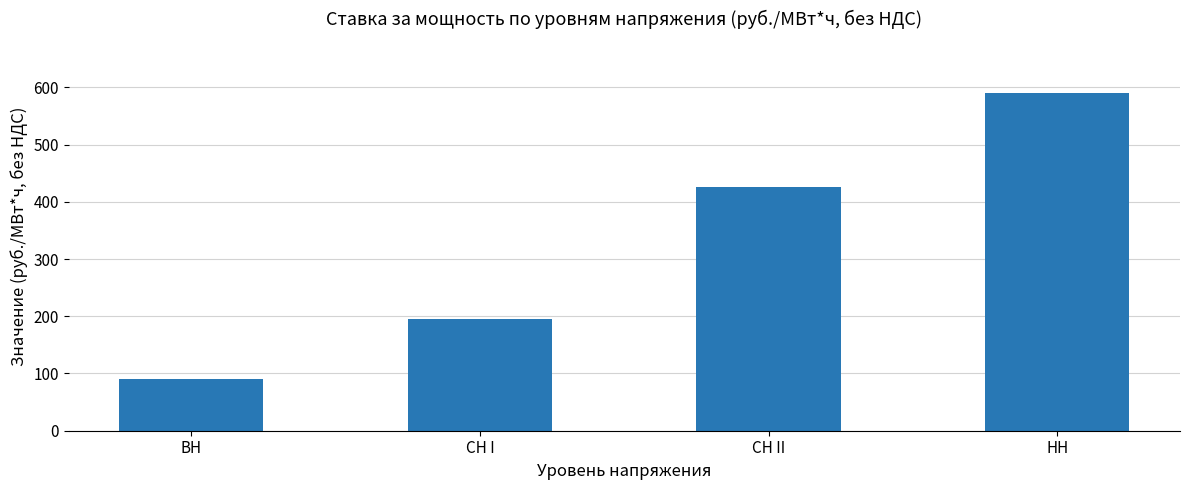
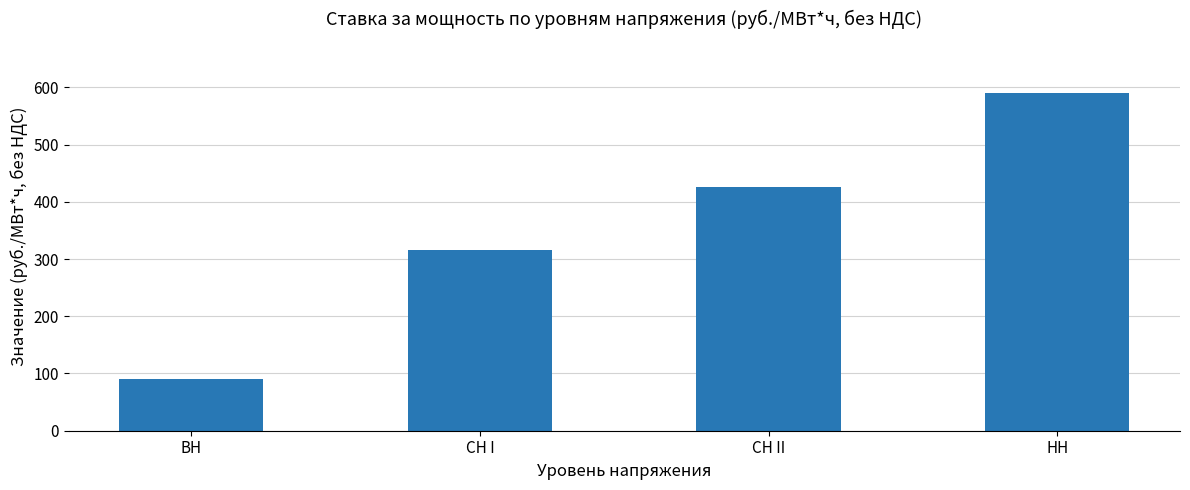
СН I: 190 -> 320
